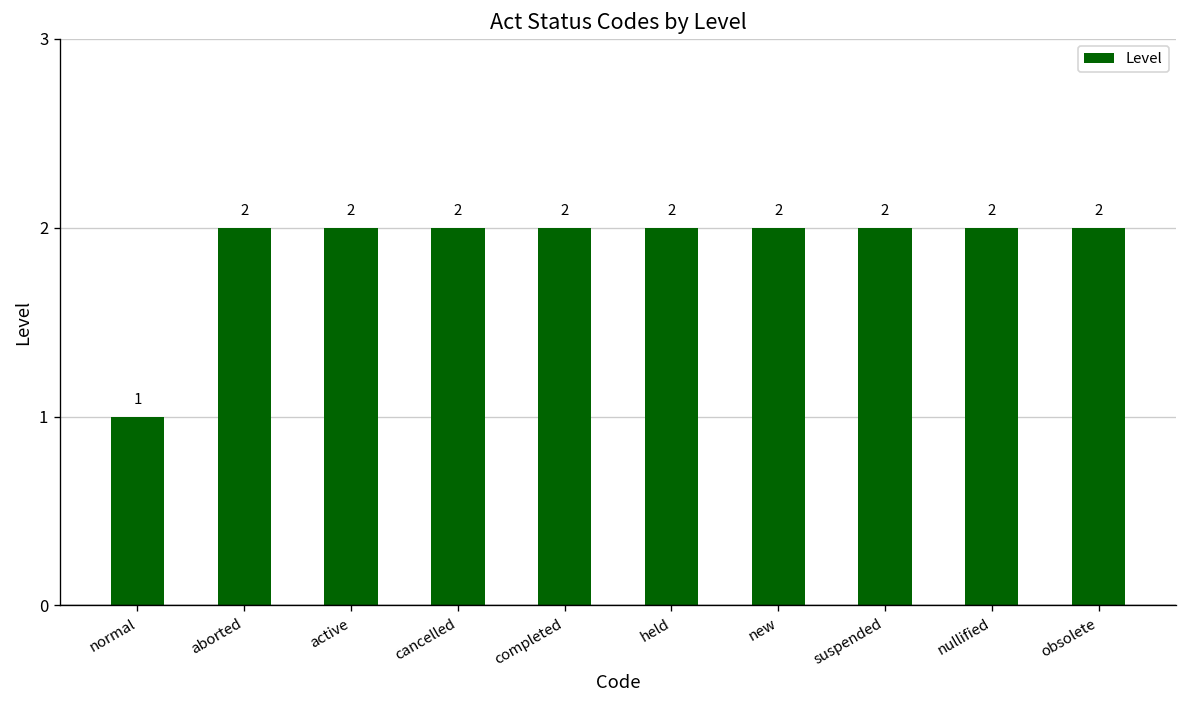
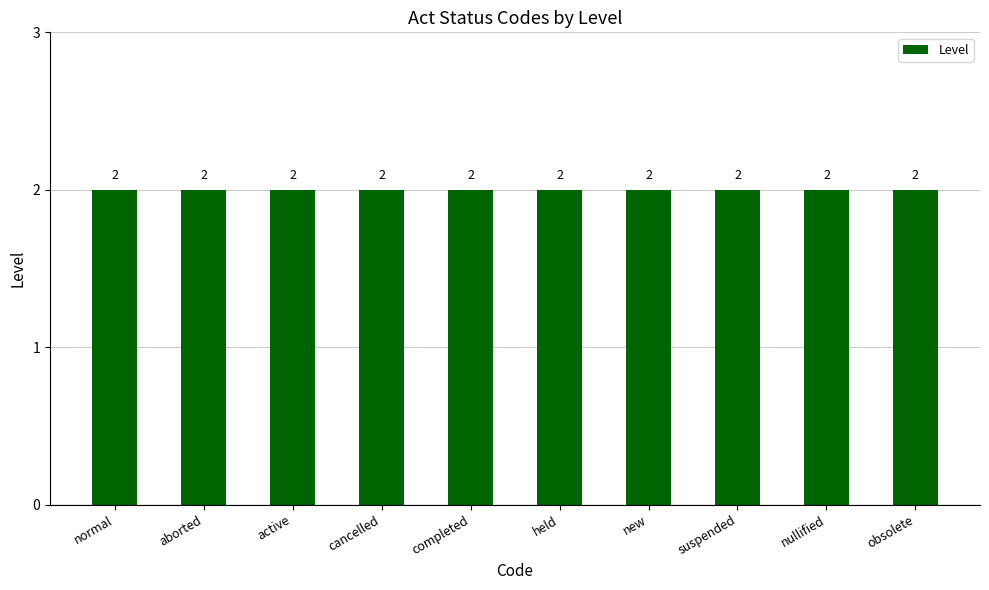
normal: 1 -> 2
